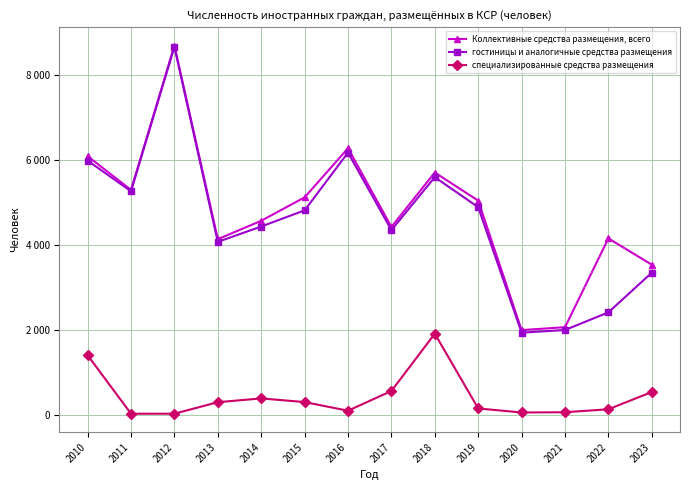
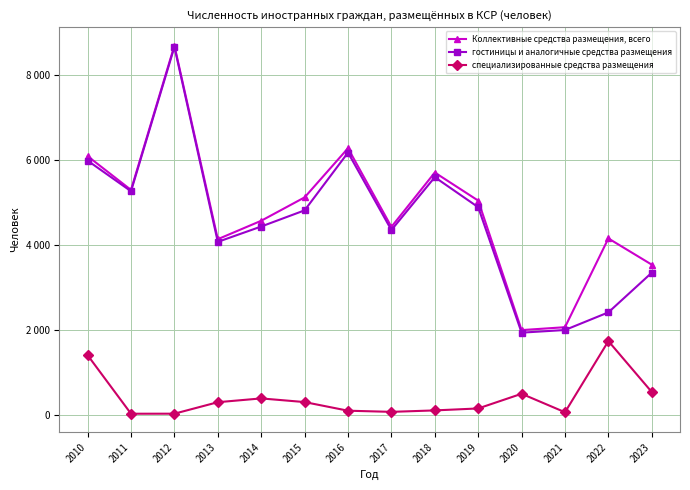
специализированные средства размещения, 2017: 600 -> 100
специализированные средства размещения, 2018: 1900 -> 100
специализированные средства размещения, 2020: 100 -> 500
специализированные средства размещения, 2022: 100 -> 1700
